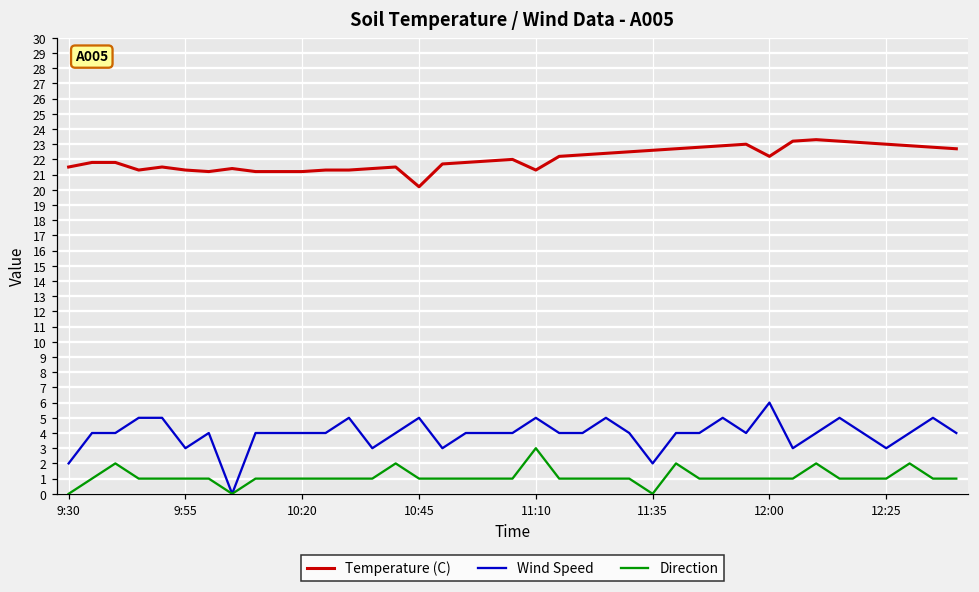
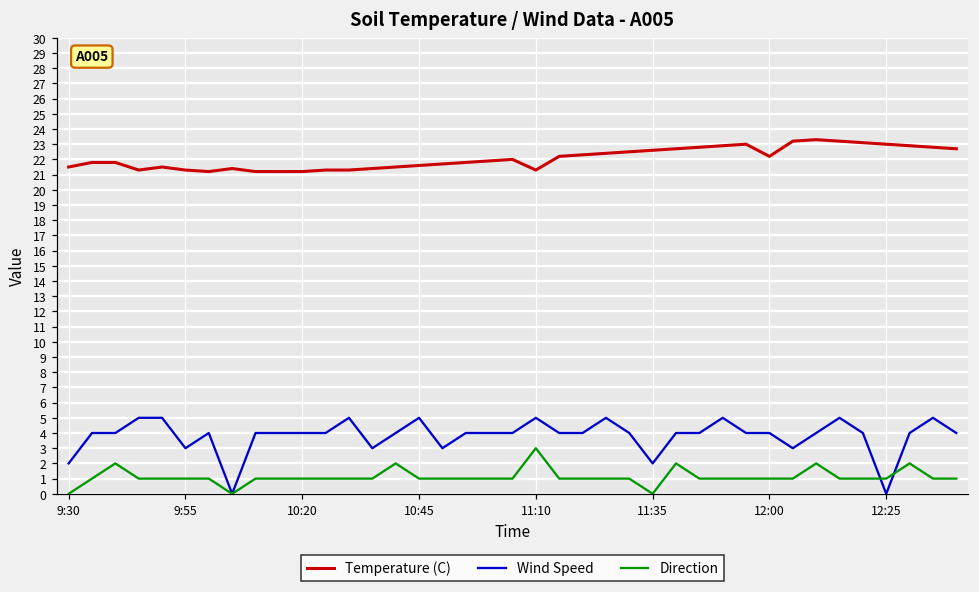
Temperature (C), 10:45: 20.2 -> 21.6
Wind Speed, 12:00: 6 -> 4
Wind Speed, 12:25: 3 -> 0
